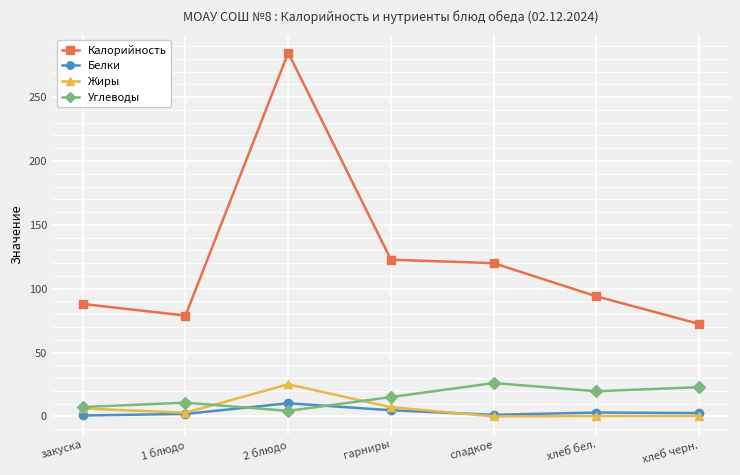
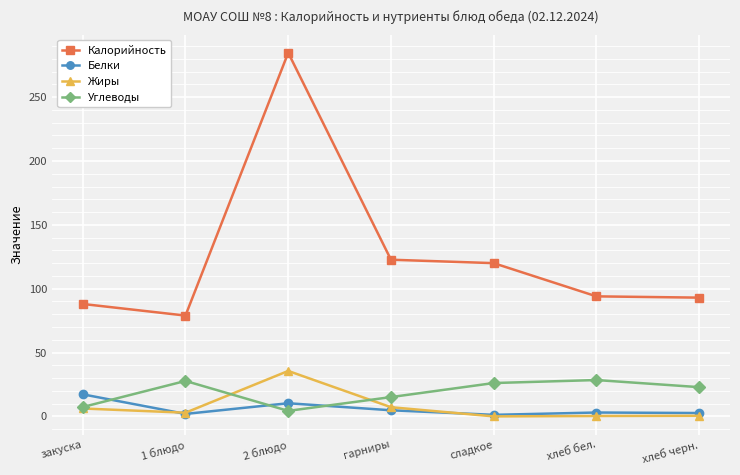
Белки, закуска: 1 -> 17
Углеводы, 1 блюдо: 11 -> 28
Жиры, 2 блюдо: 25 -> 36
Углеводы, хлеб бел.: 20 -> 28
Калорийность, хлеб черн.: 72 -> 93
